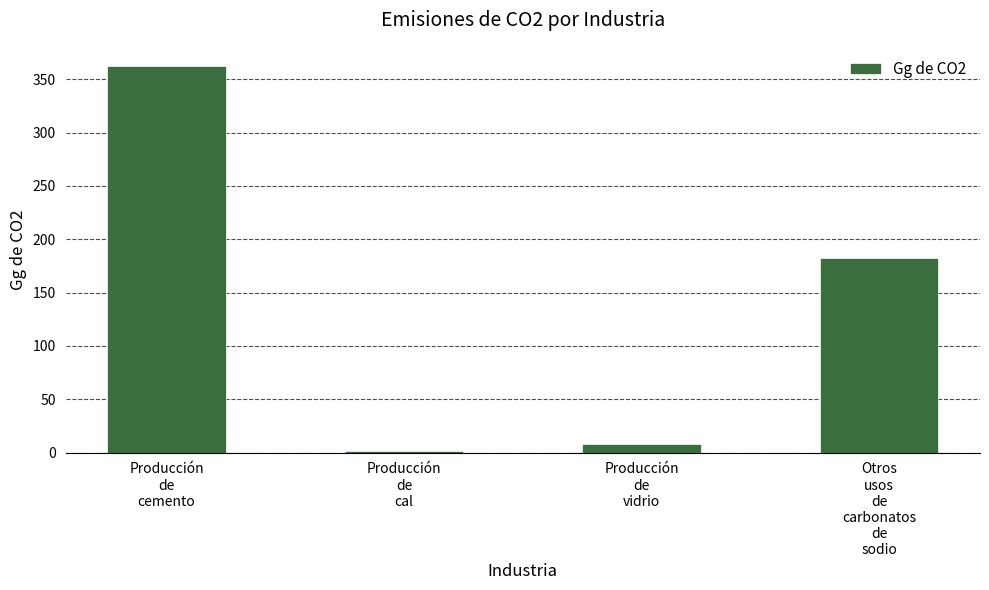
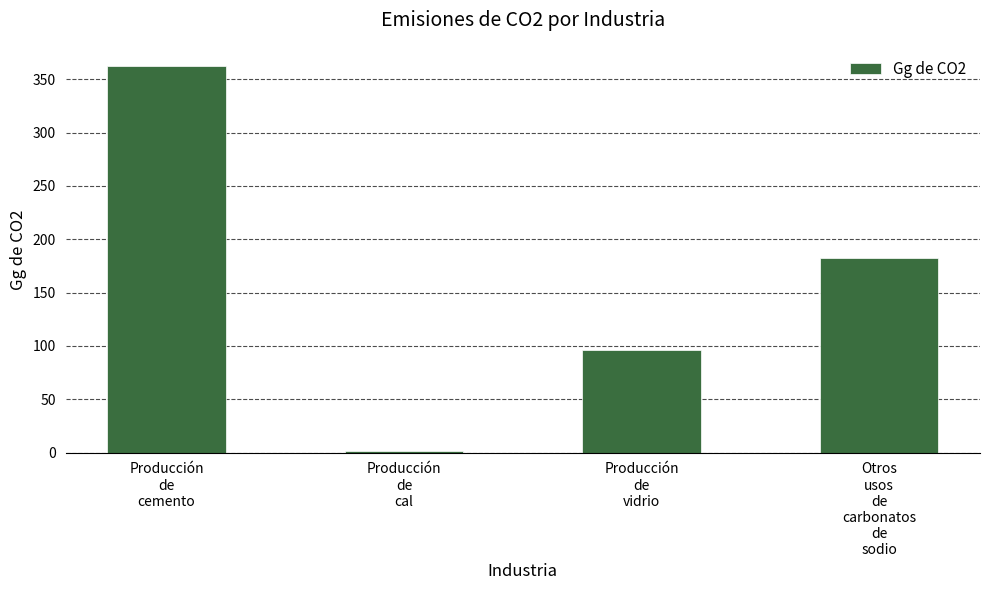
Producción de vidrio: 8 -> 96
